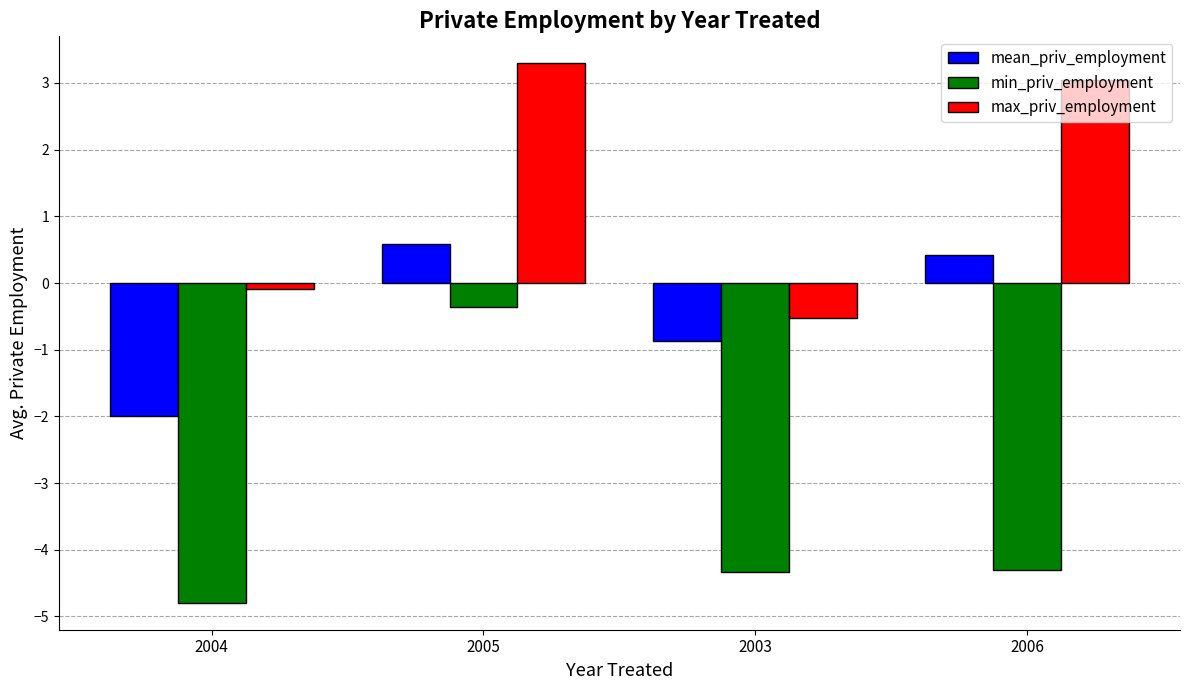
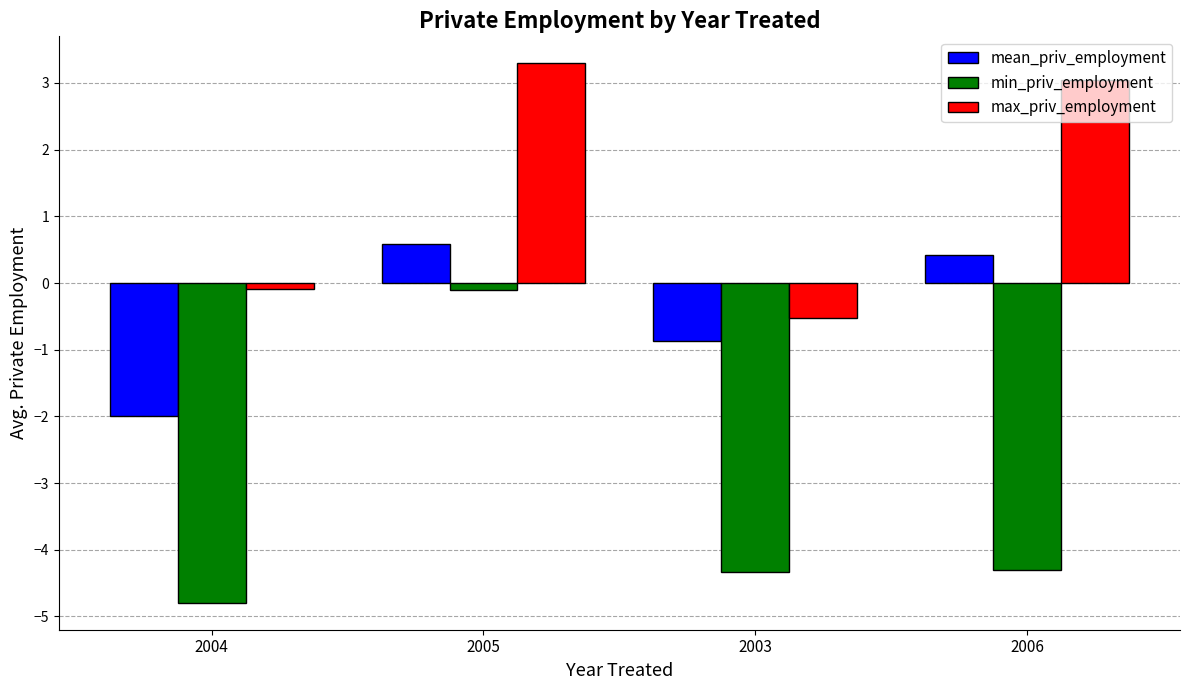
min_priv_employment, 2005: -0.4 -> -0.1
